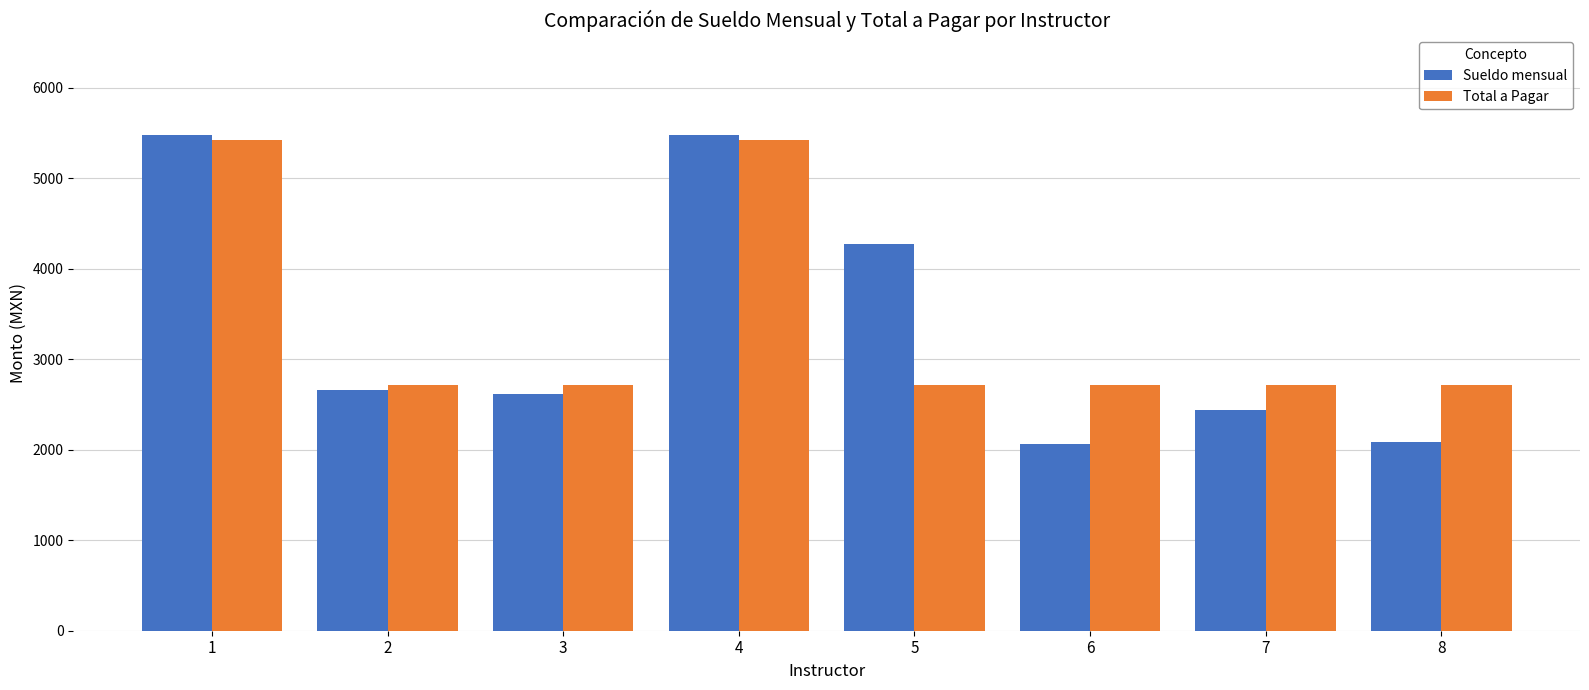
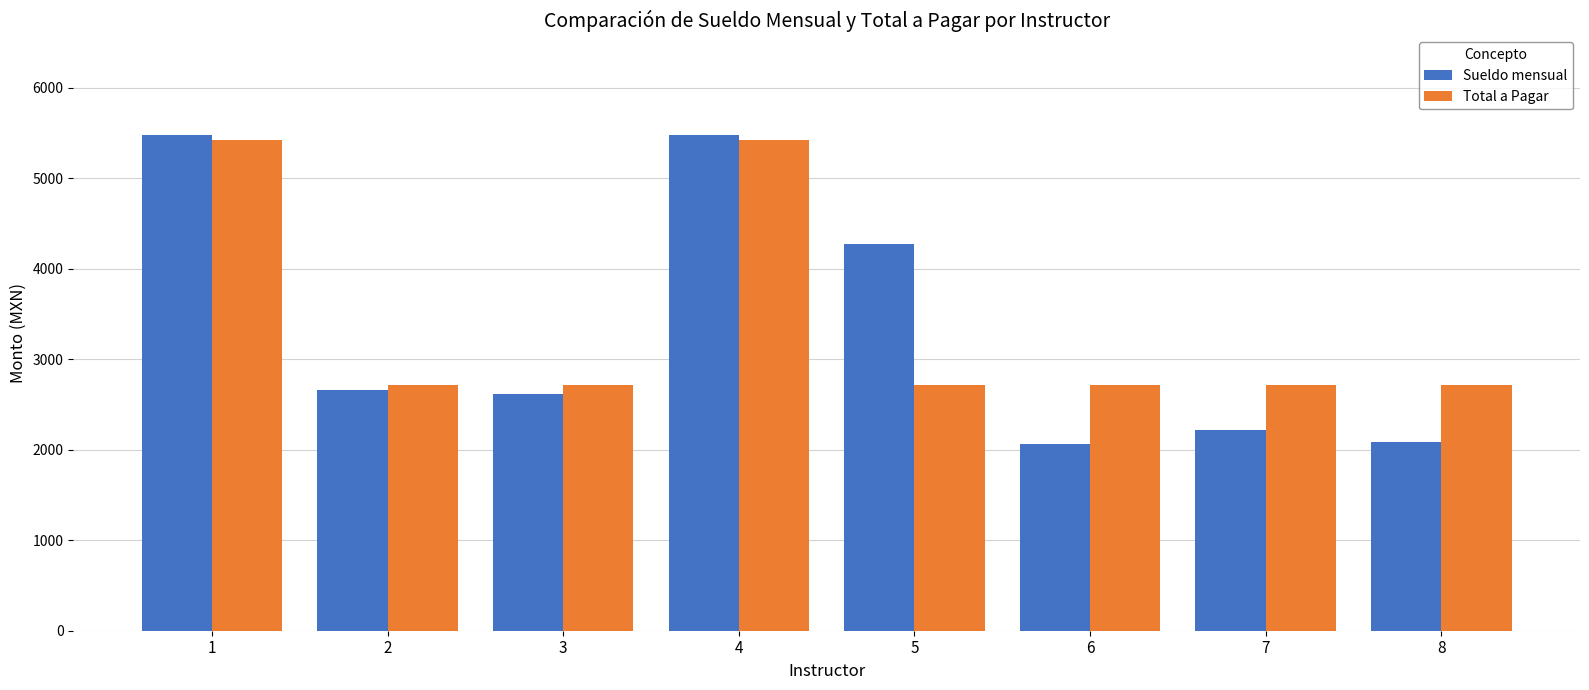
Sueldo mensual, 7: 2400 -> 2200
